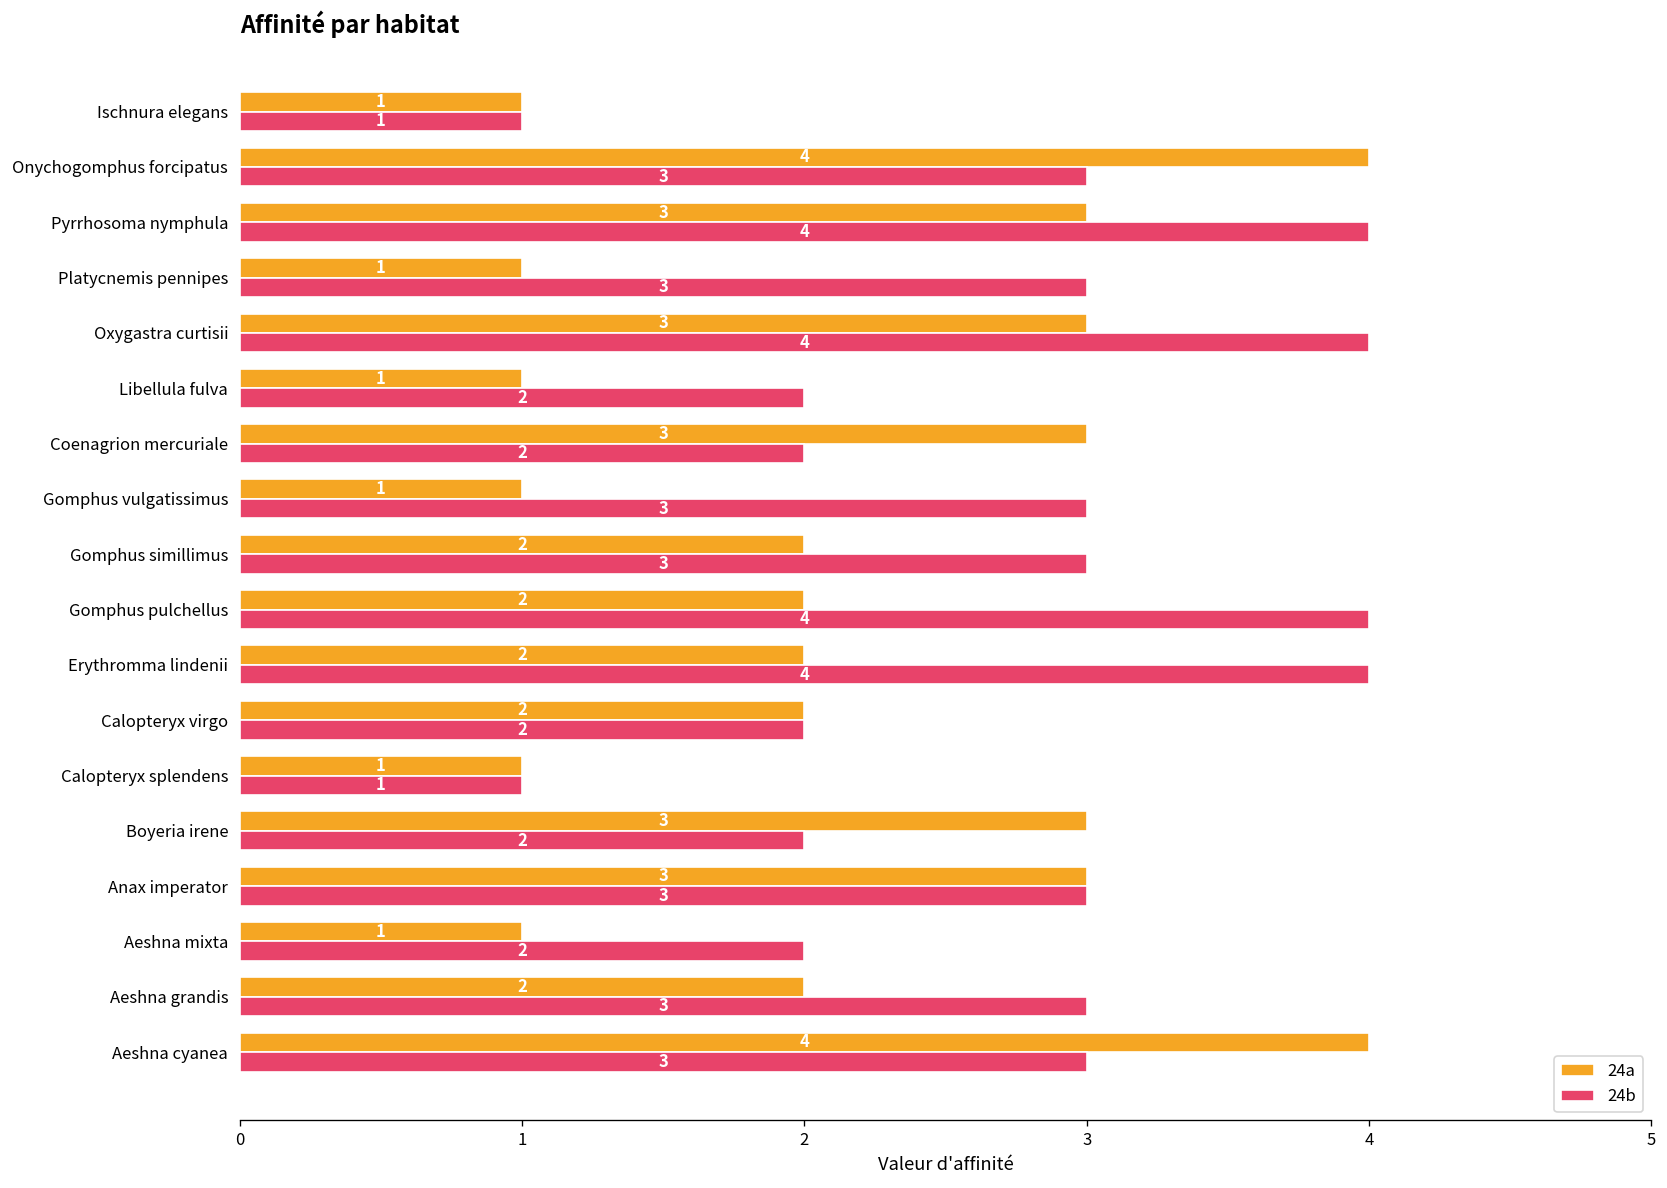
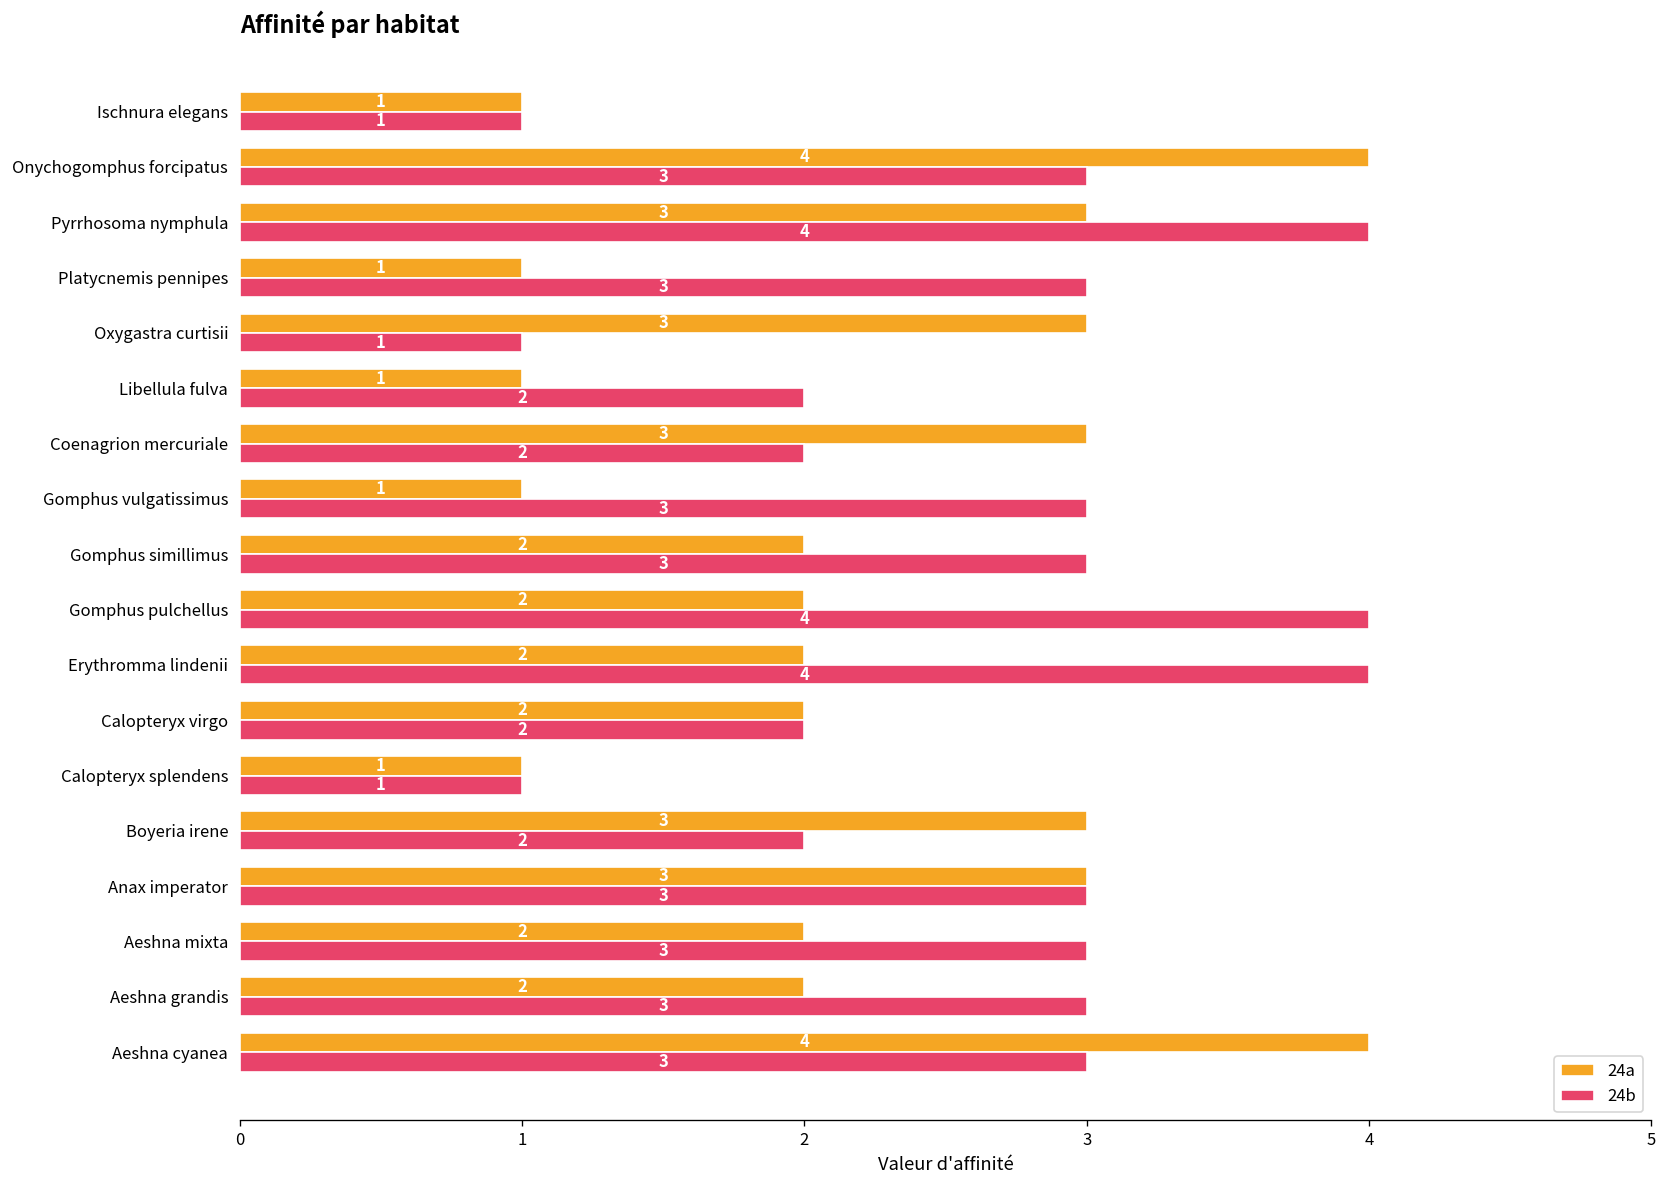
24b, Oxygastra curtisii: 4 -> 1
24a, Aeshna mixta: 1 -> 2
24b, Aeshna mixta: 2 -> 3
